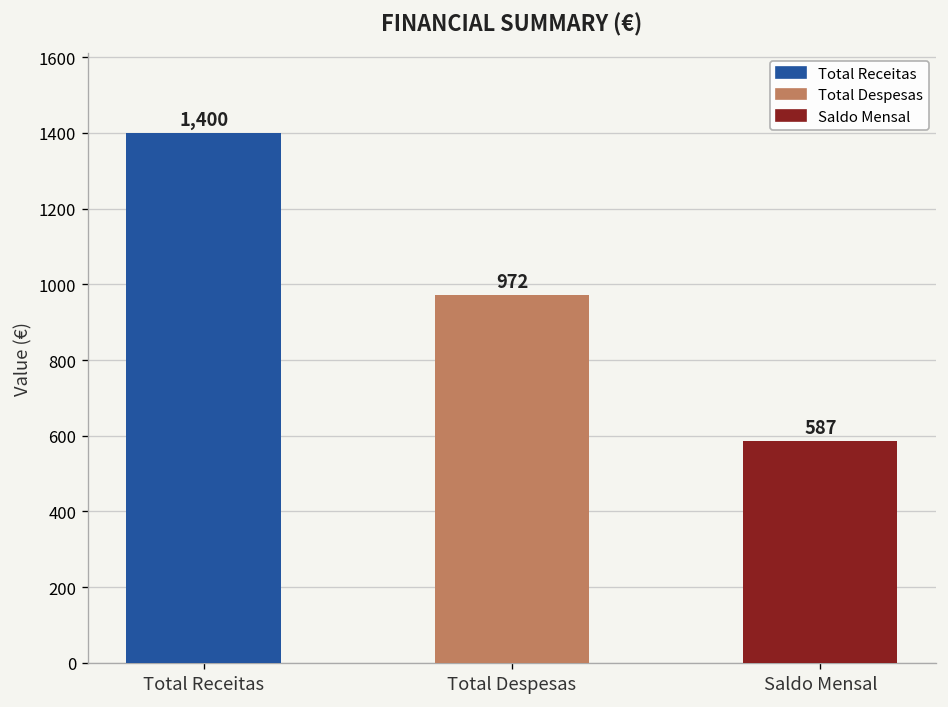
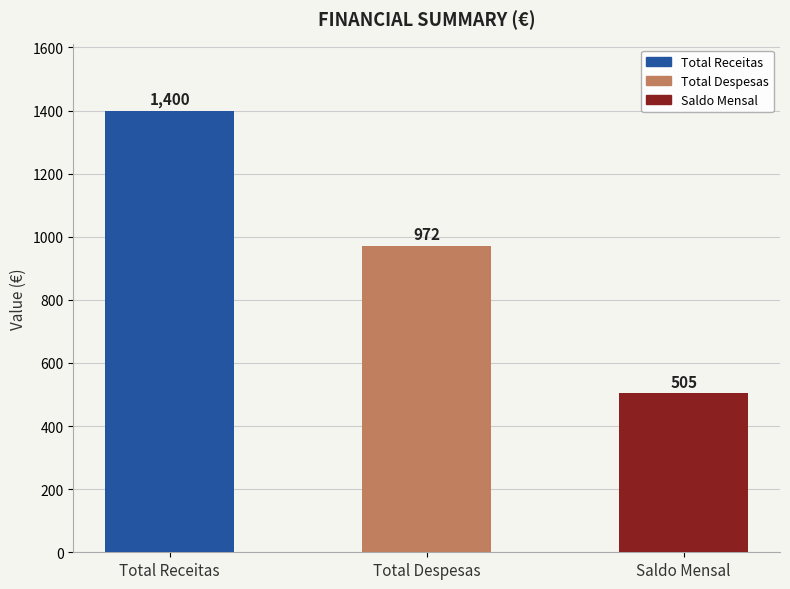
Saldo Mensal: 587 -> 505
